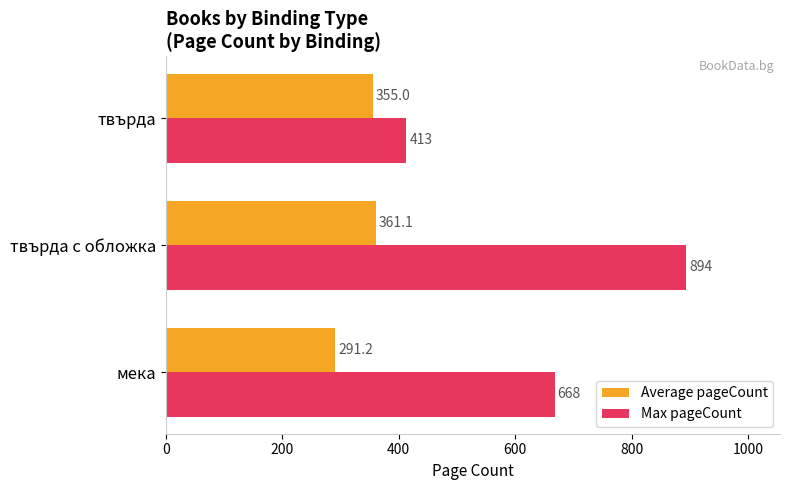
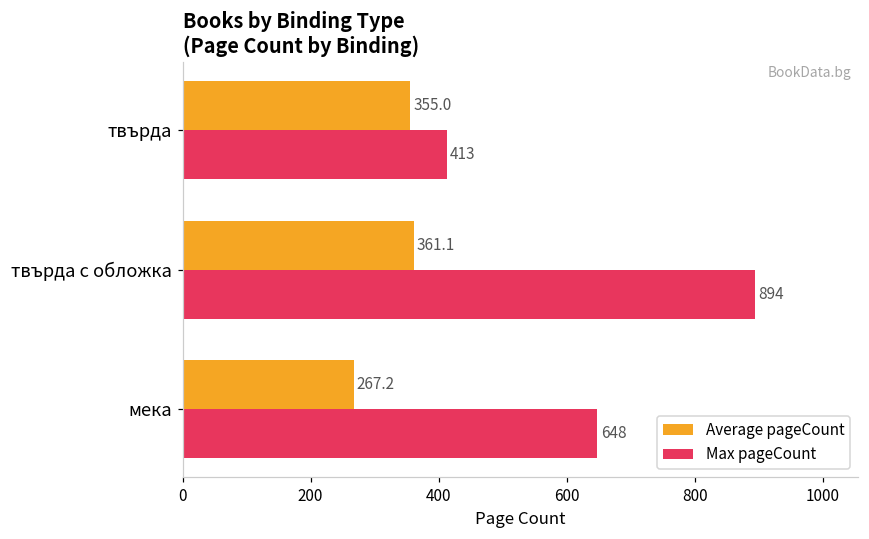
Average pageCount, мека: 291.2 -> 267.2
Max pageCount, мека: 668 -> 648
